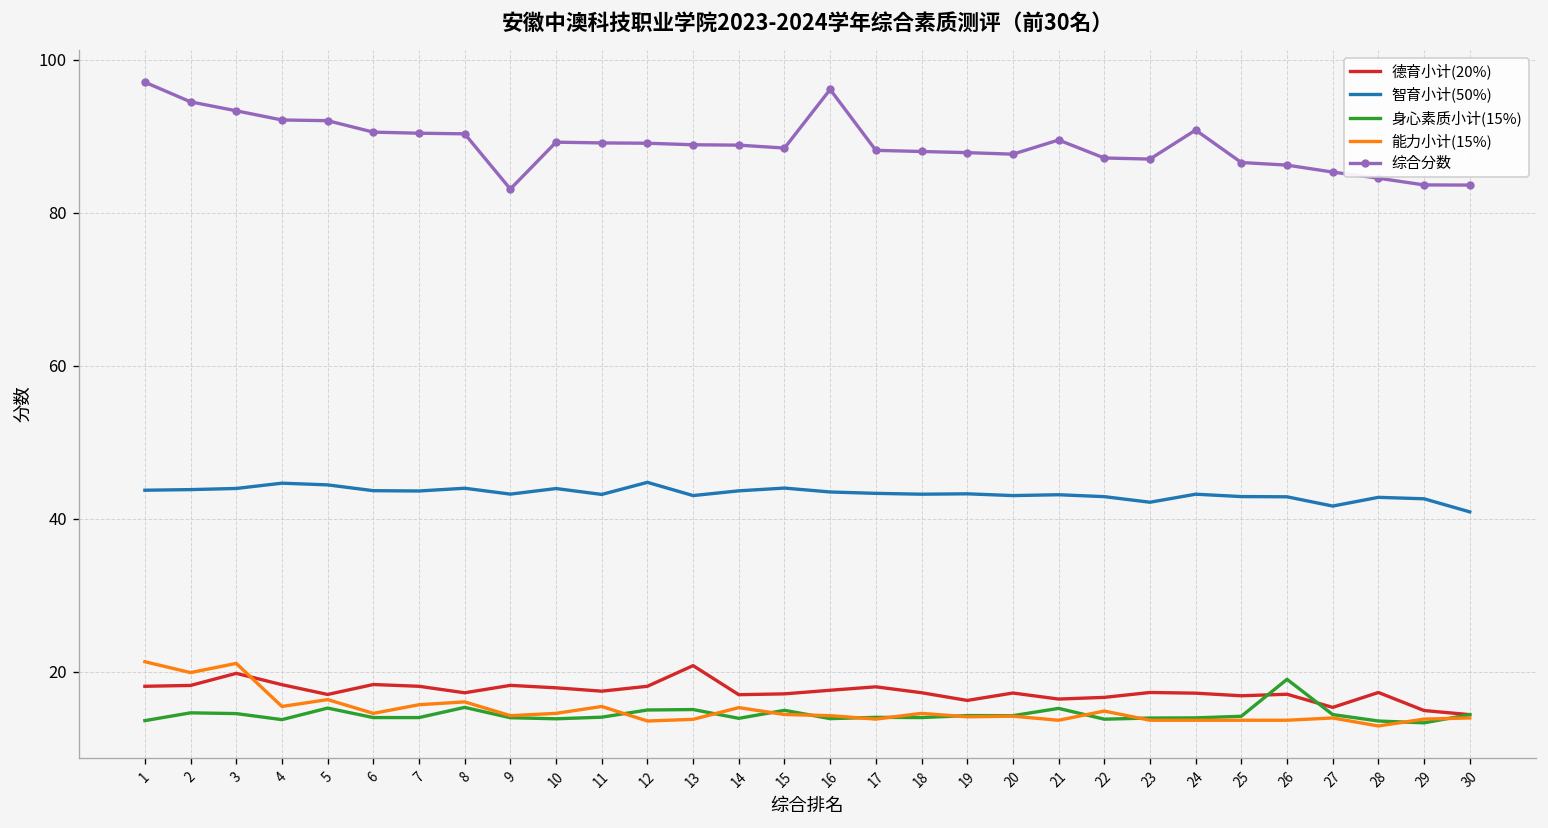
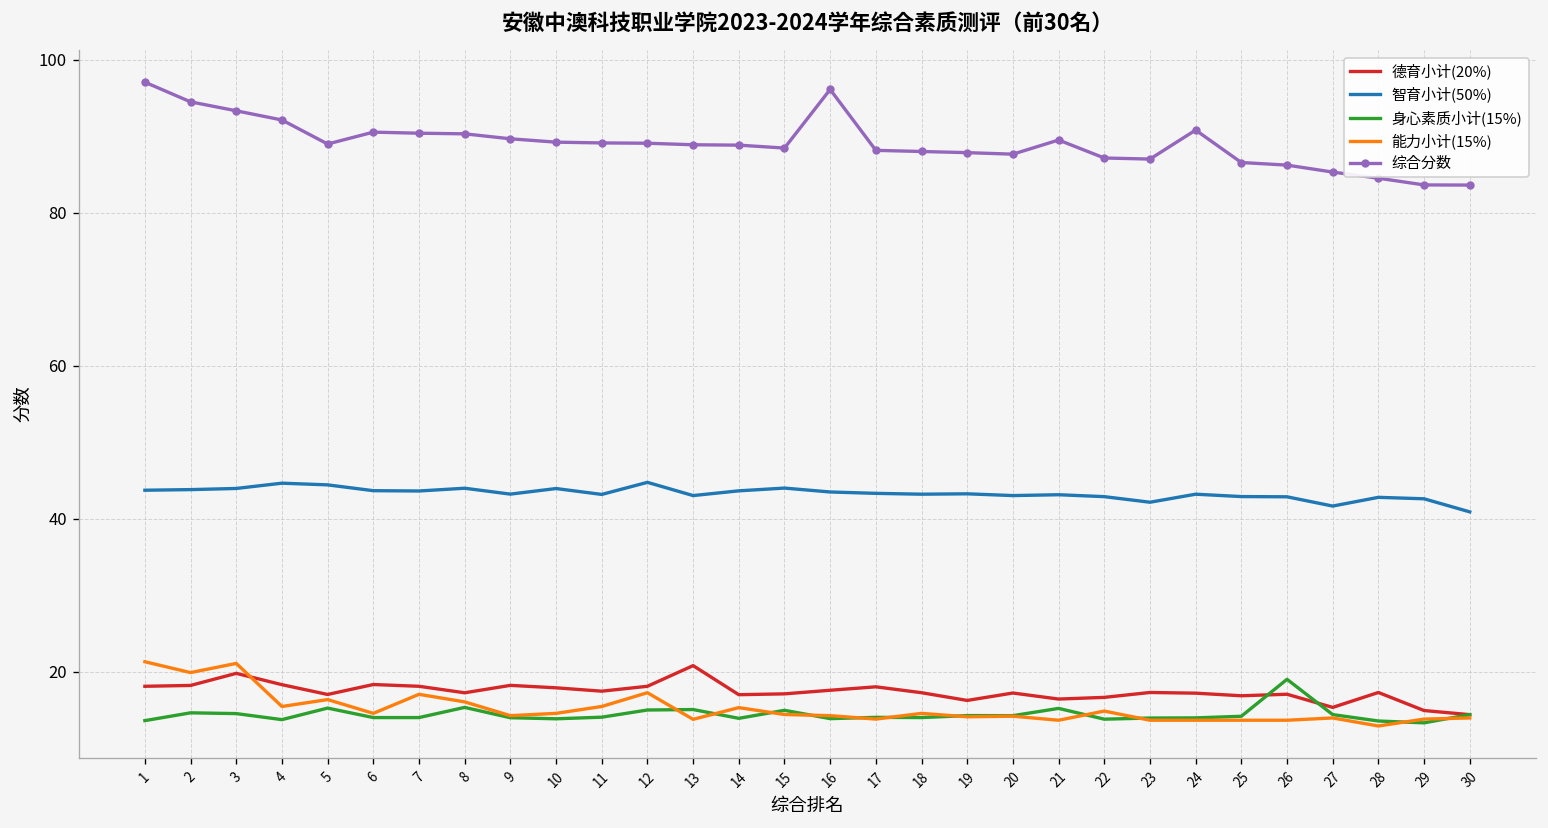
综合分数, 5: 92 -> 89
能力小计(15%), 7: 16 -> 17
综合分数, 9: 83 -> 90
能力小计(15%), 12: 14 -> 17
